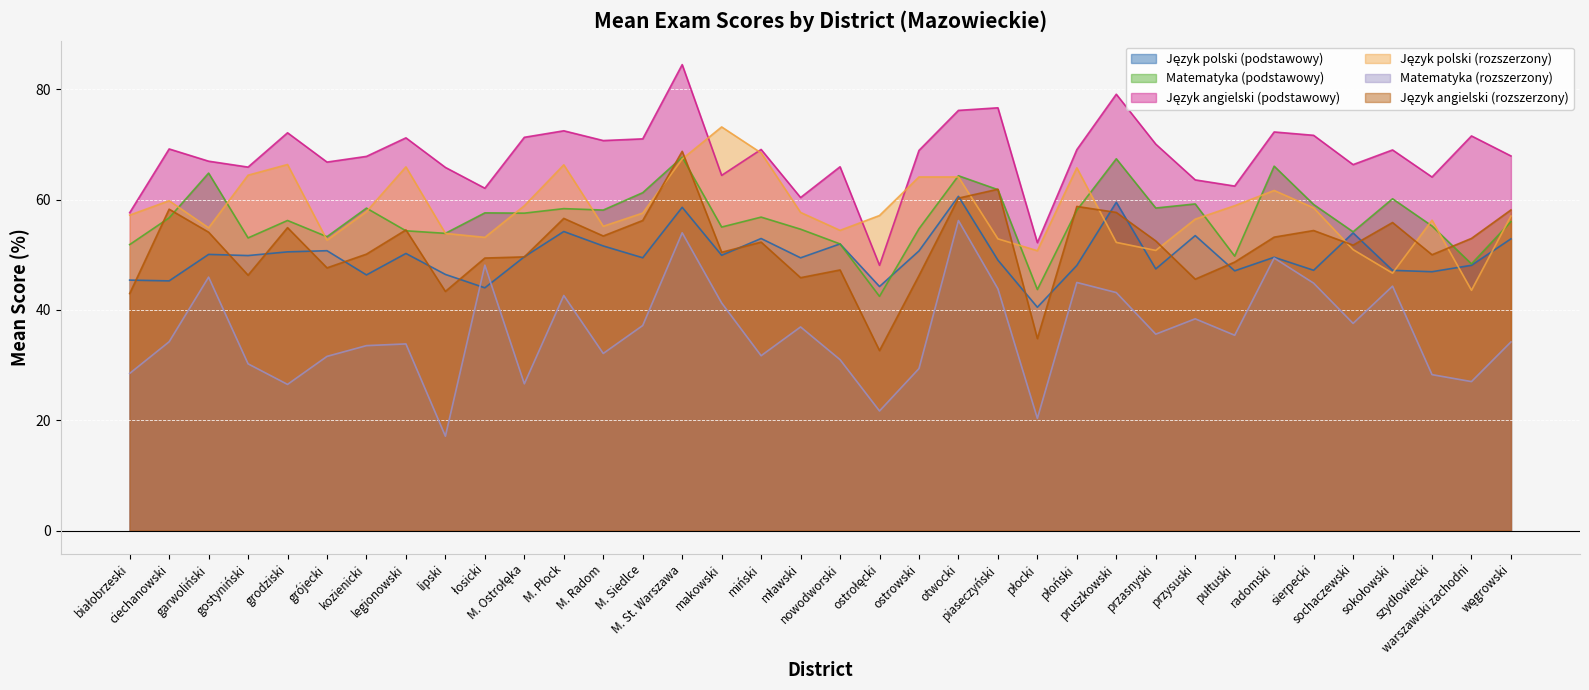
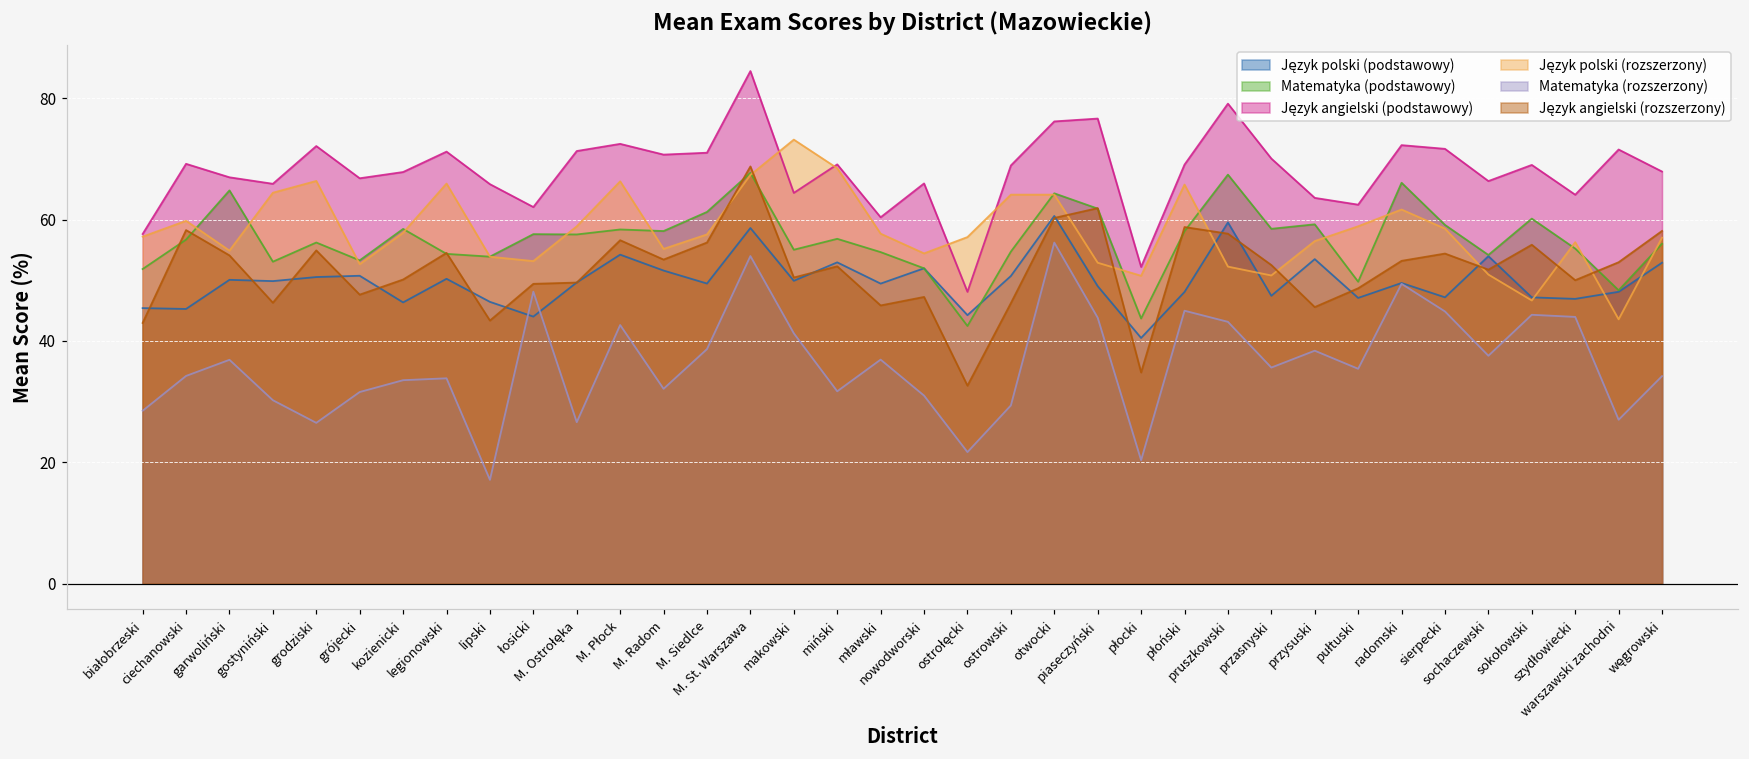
Matematyka (rozszerzony), garwoliński: 46 -> 37
Matematyka (rozszerzony), M. Siedlce: 37 -> 39
Matematyka (rozszerzony), szydłowiecki: 28 -> 44
